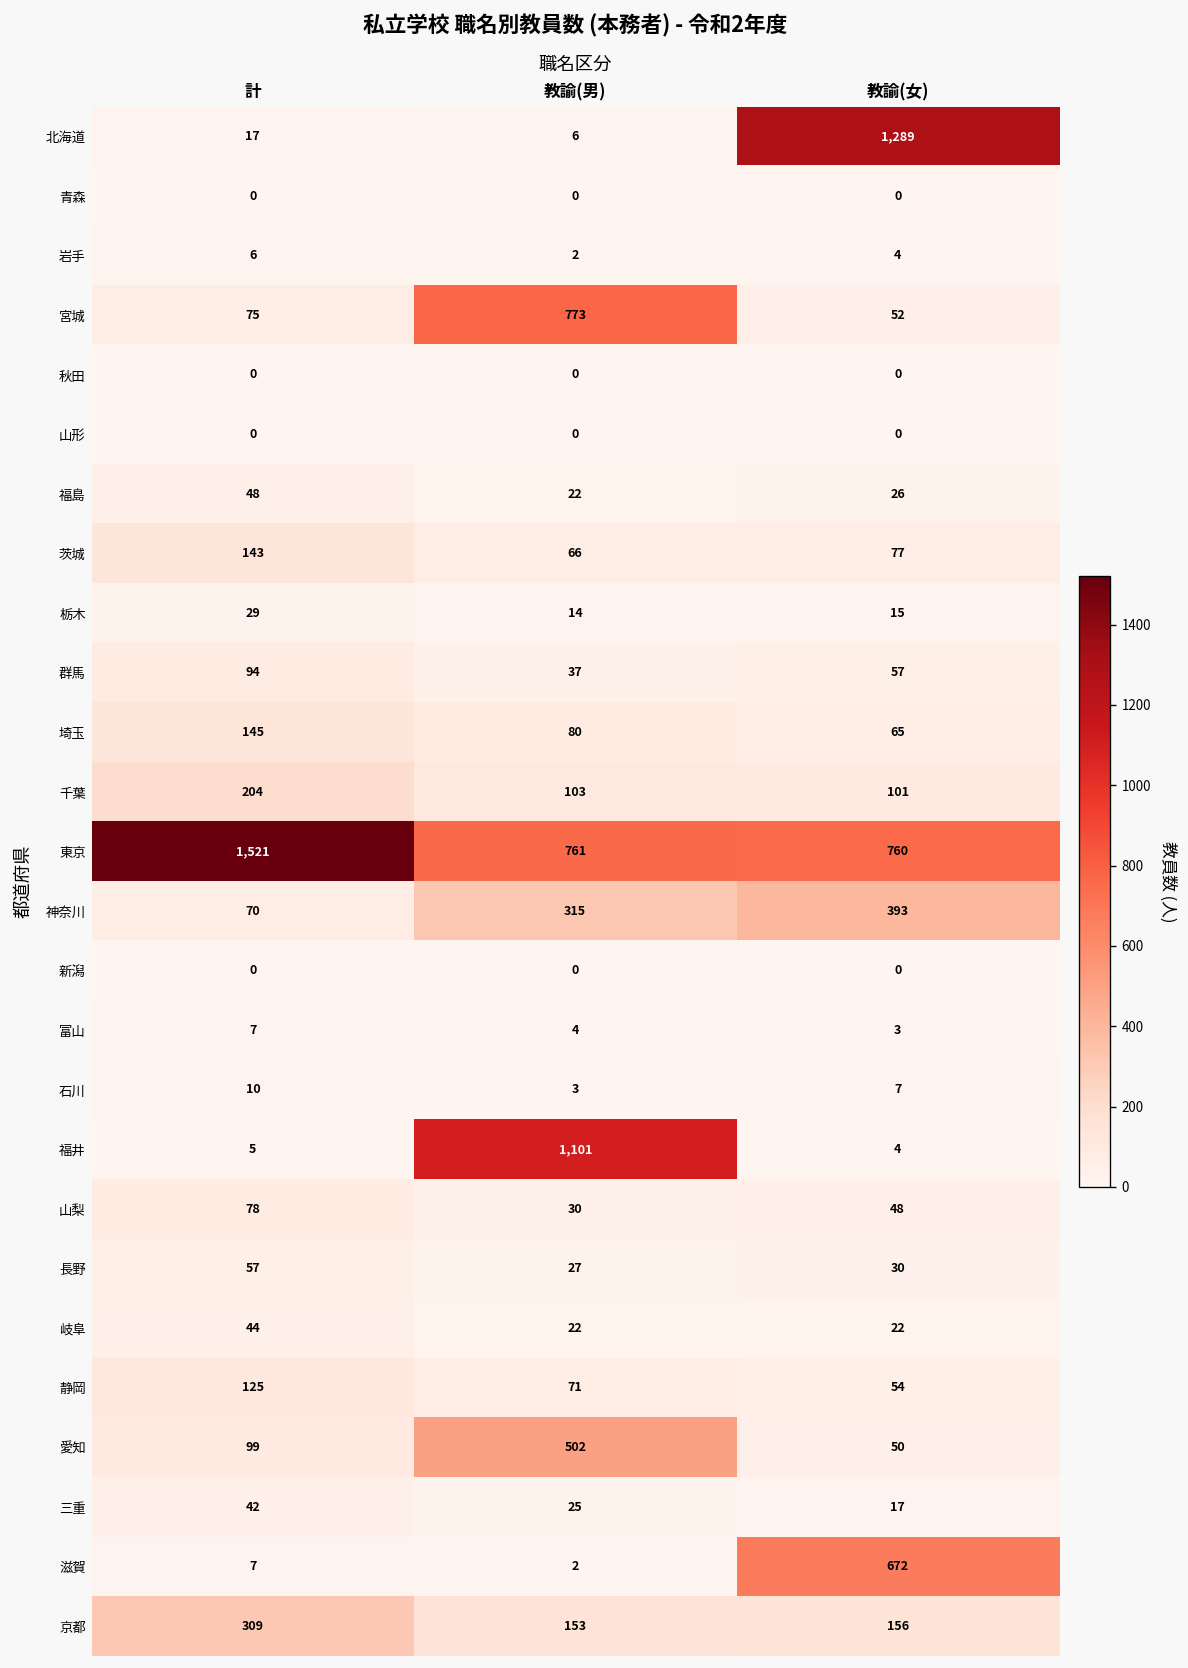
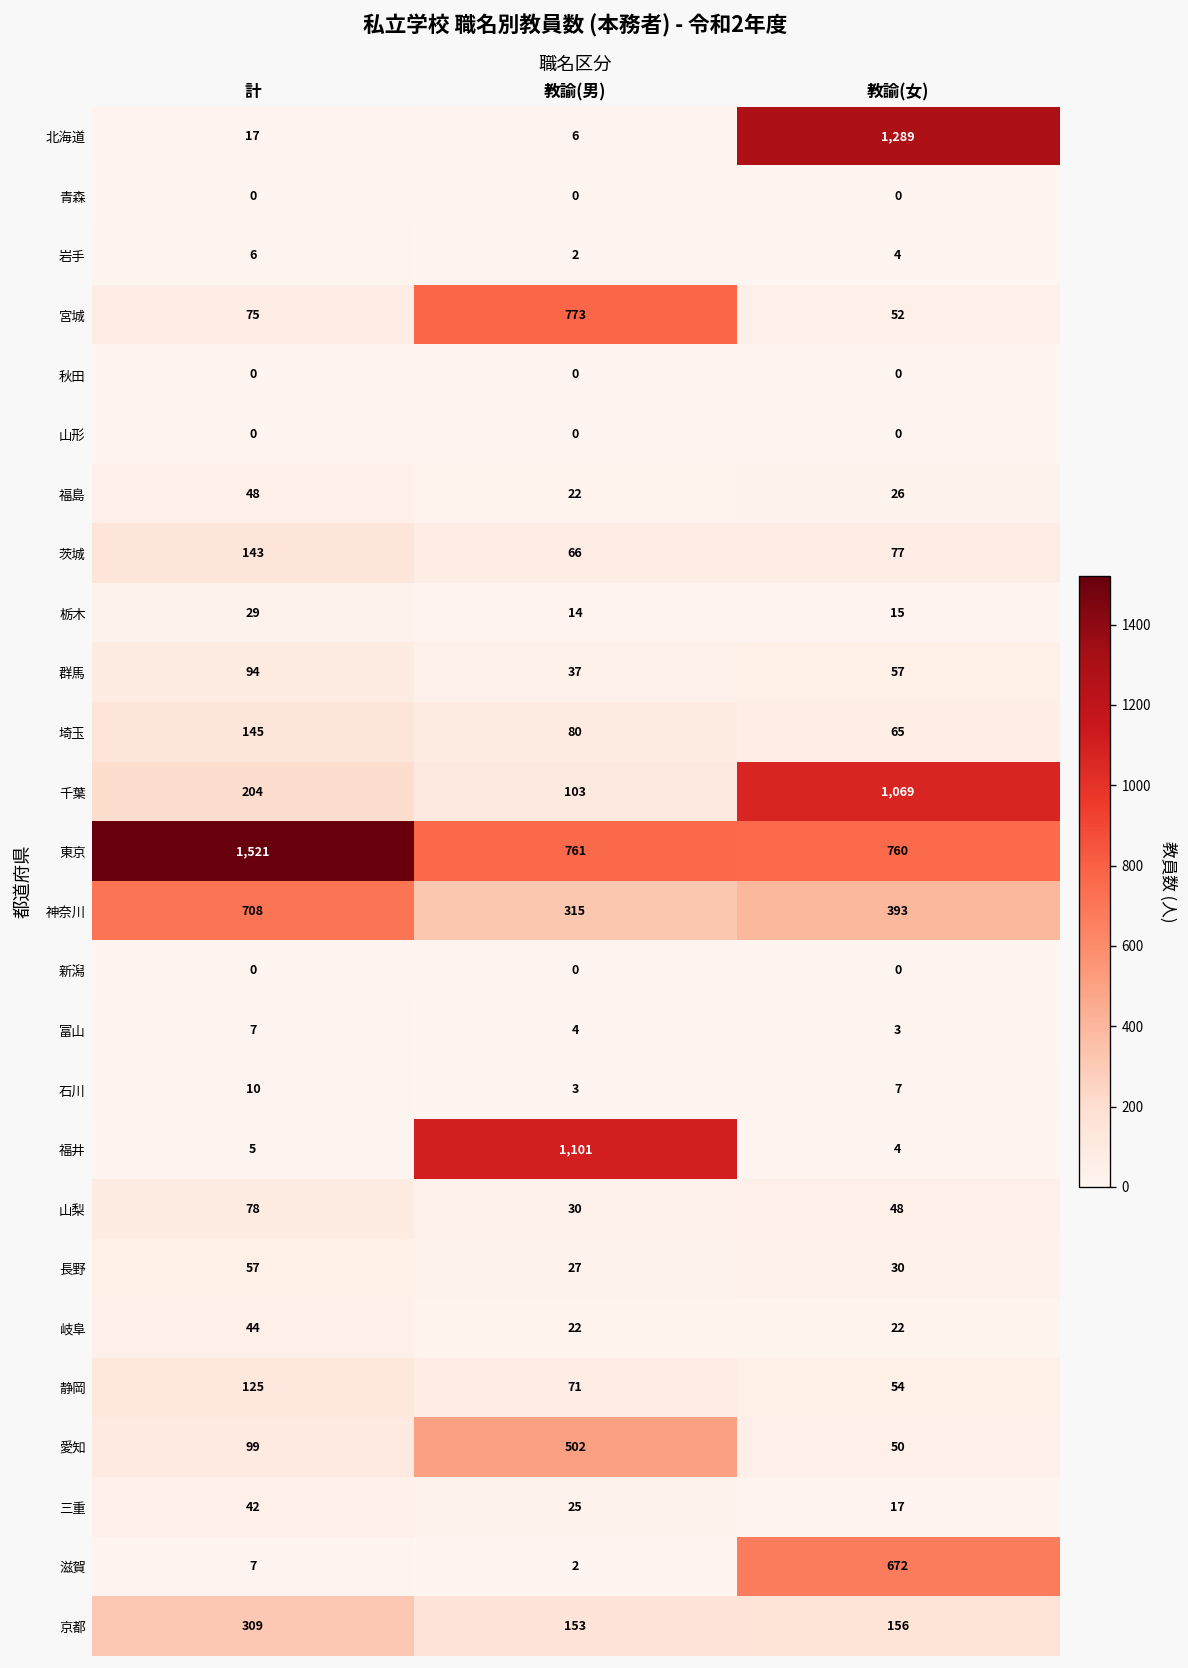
千葉, 教諭(女): 101 -> 1,069
神奈川, 計: 70 -> 708
